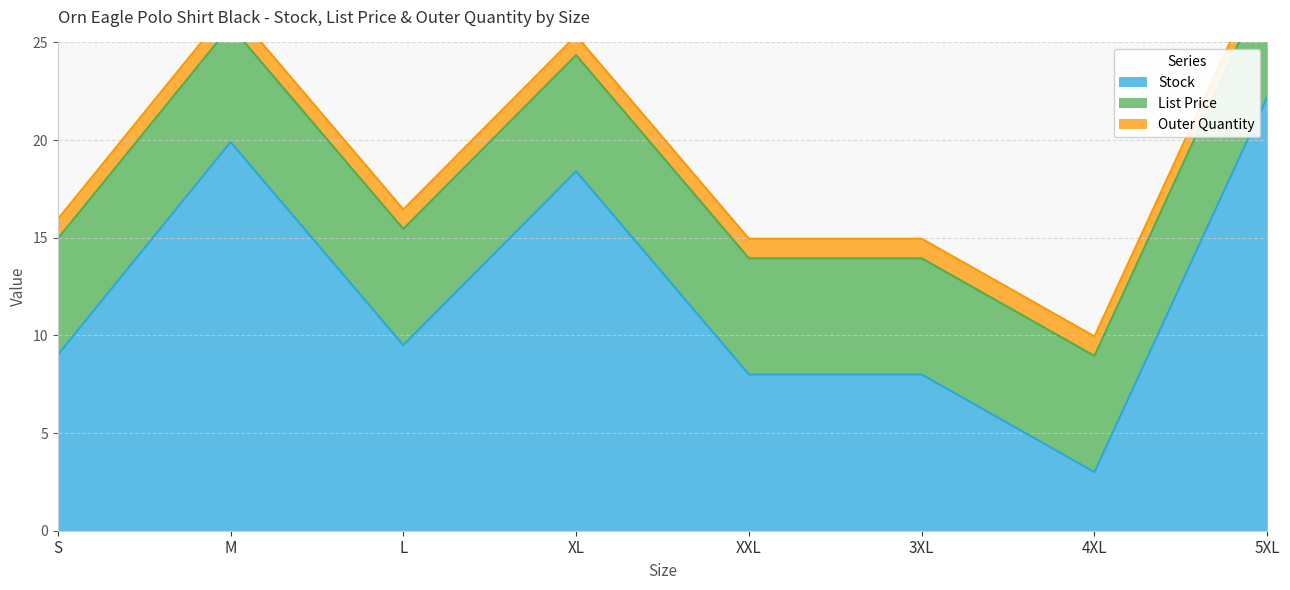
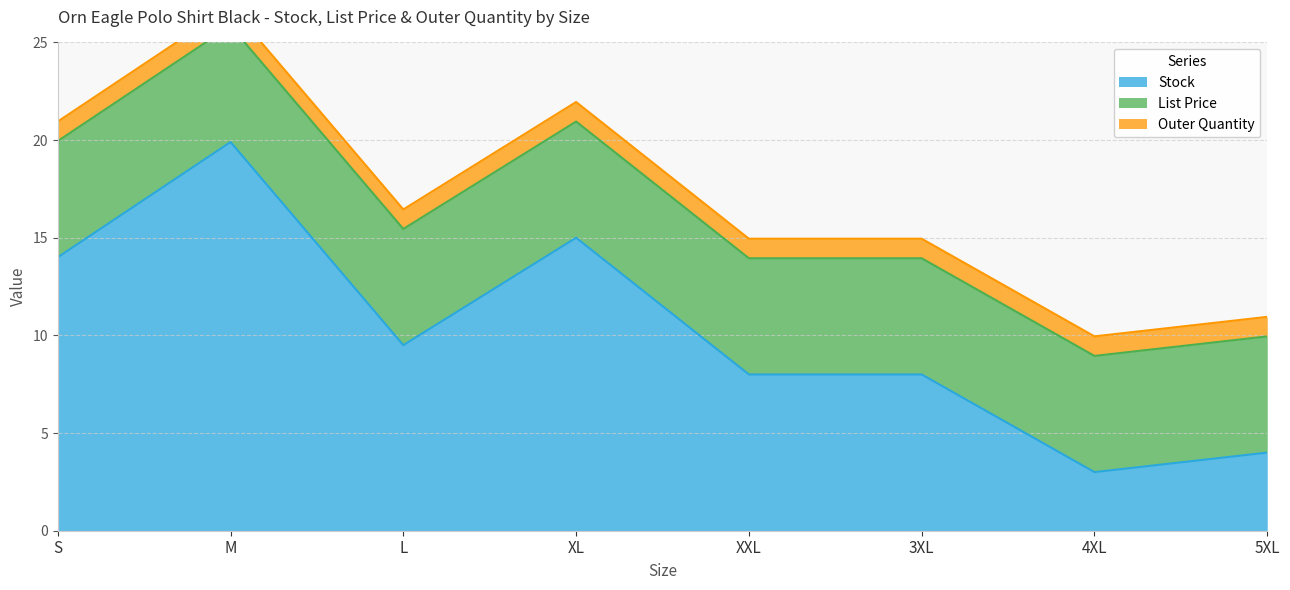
Stock, S: 9 -> 14
Stock, XL: 18.4 -> 15.0
Stock, 5XL: 22.2 -> 4.0
